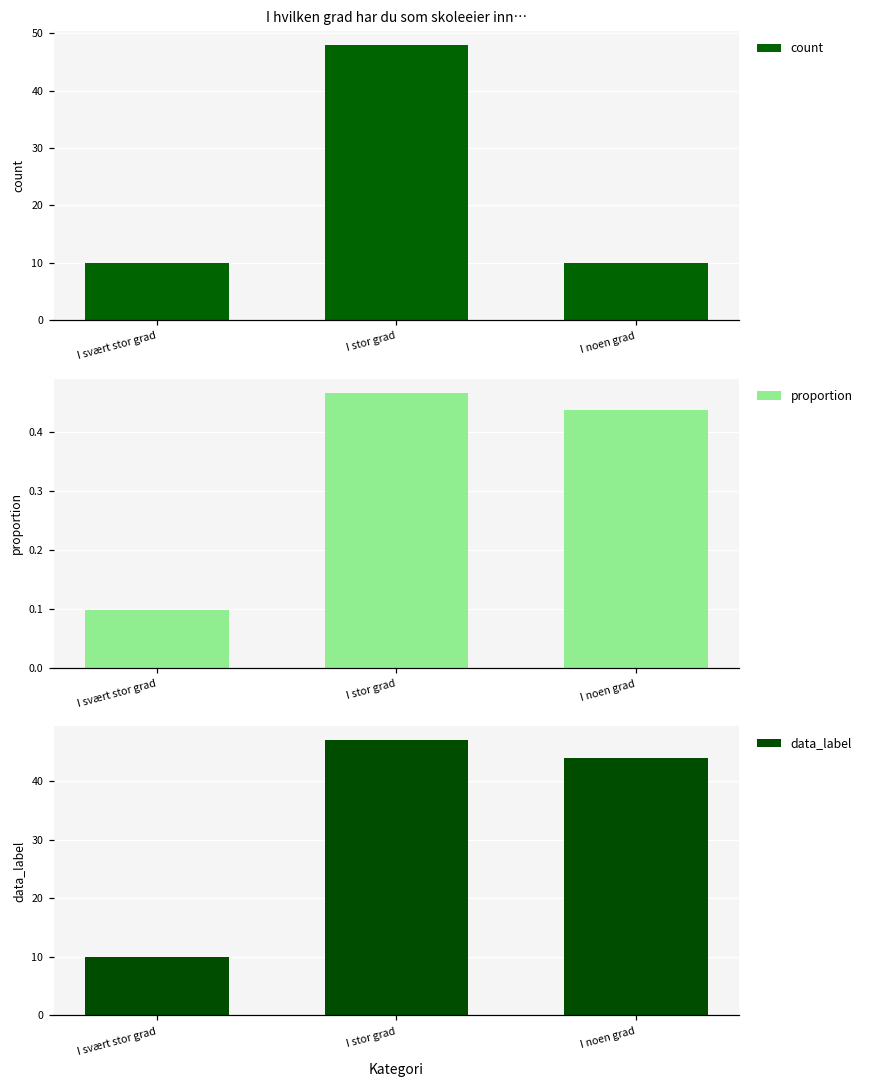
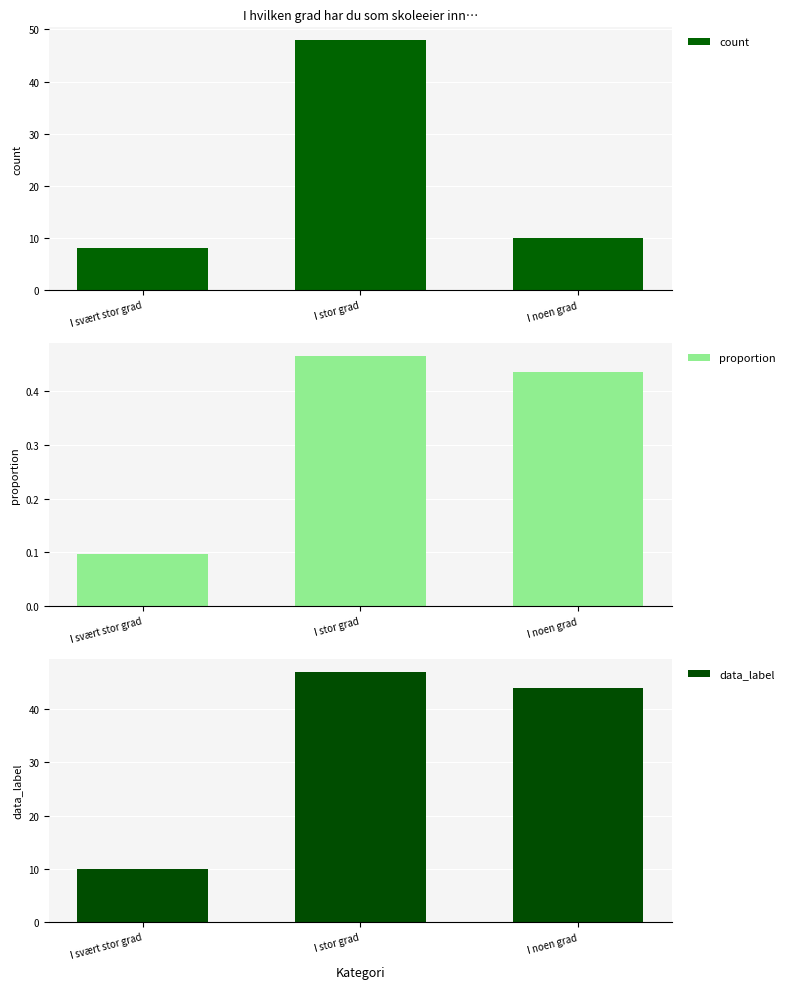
I hvilken grad har du som skoleeier inn…, I svært stor grad: 10 -> 8
